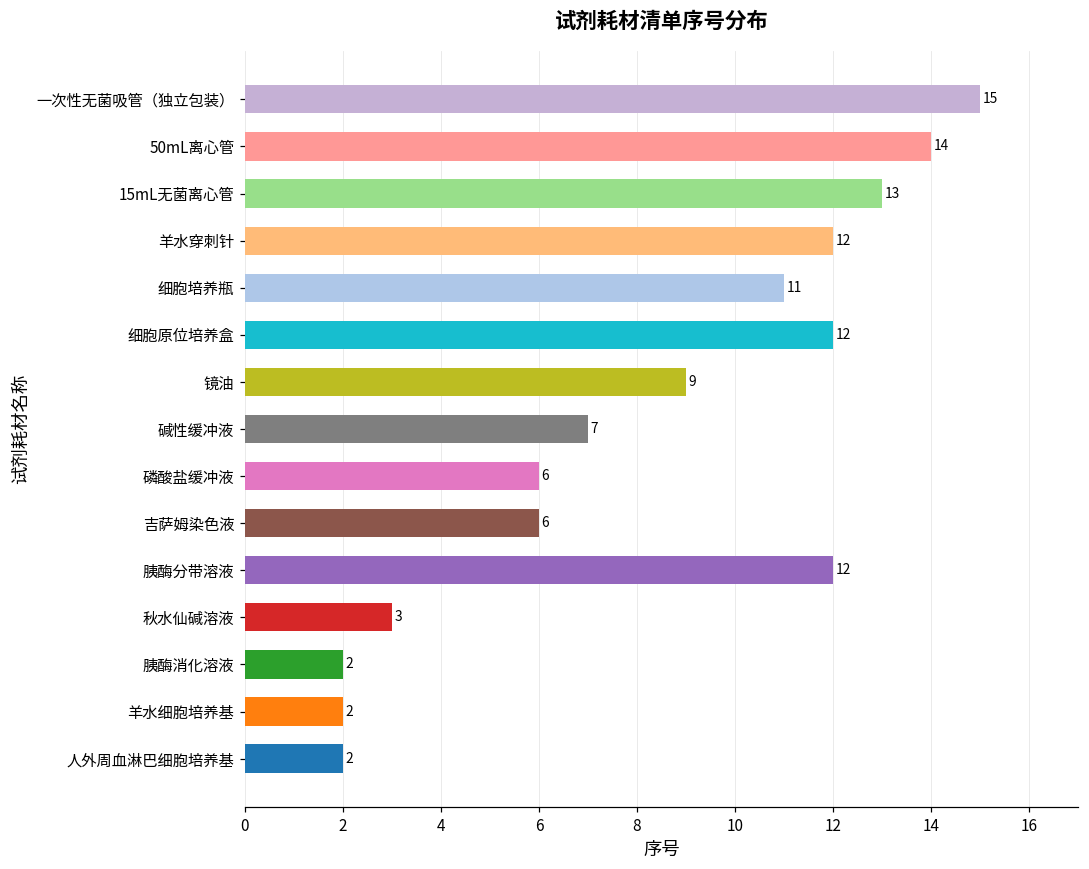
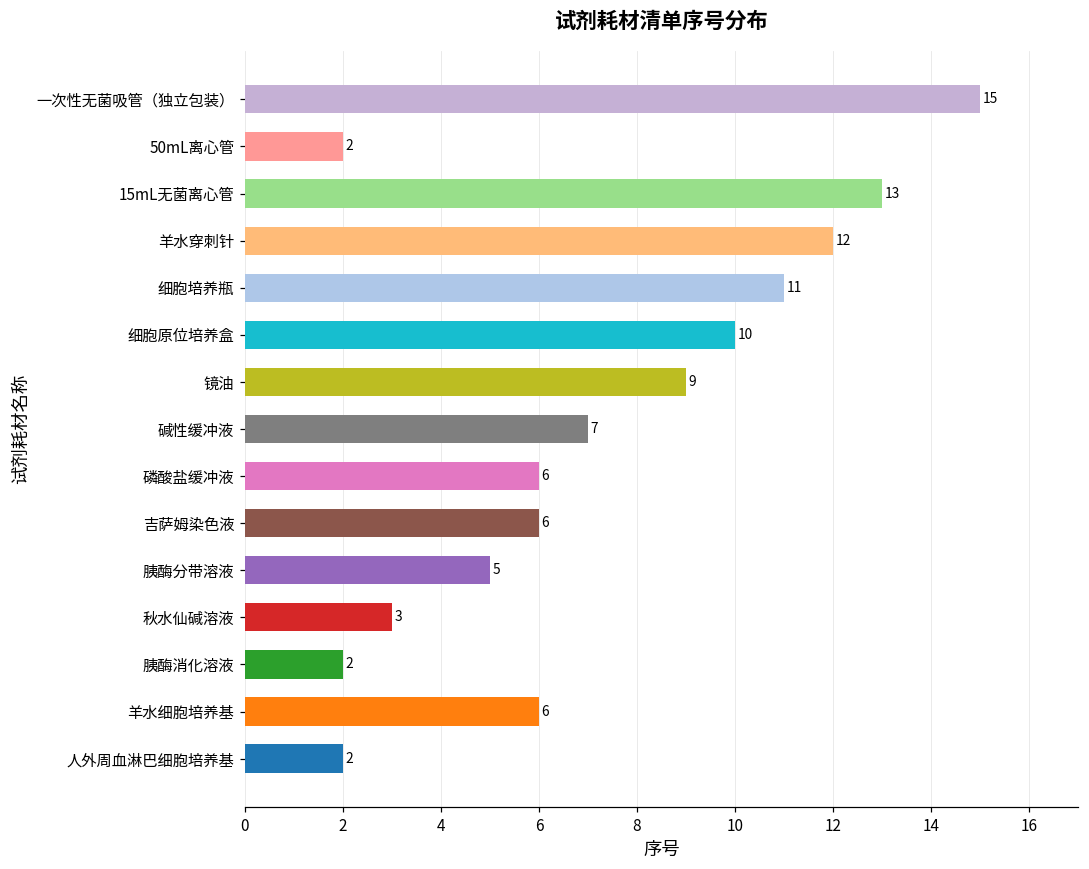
50mL离心管: 14 -> 2
细胞原位培养盒: 12 -> 10
胰酶分带溶液: 12 -> 5
羊水细胞培养基: 2 -> 6
